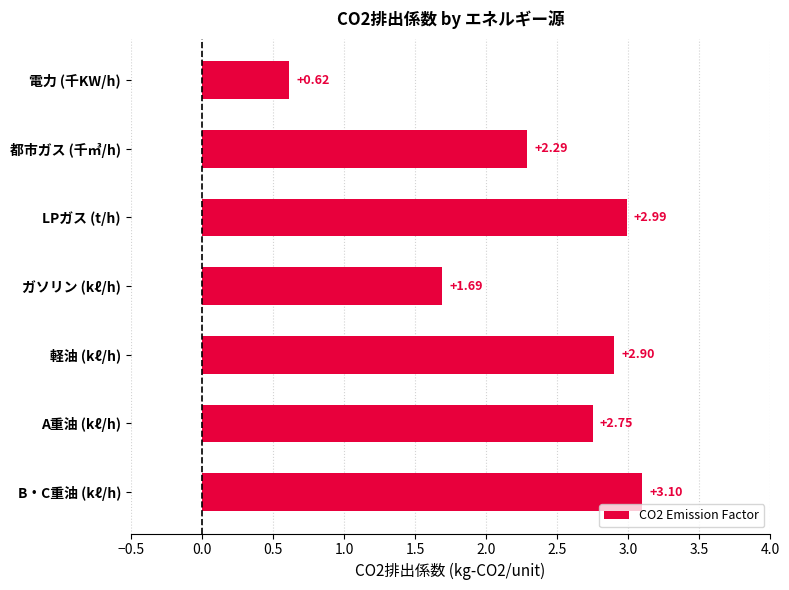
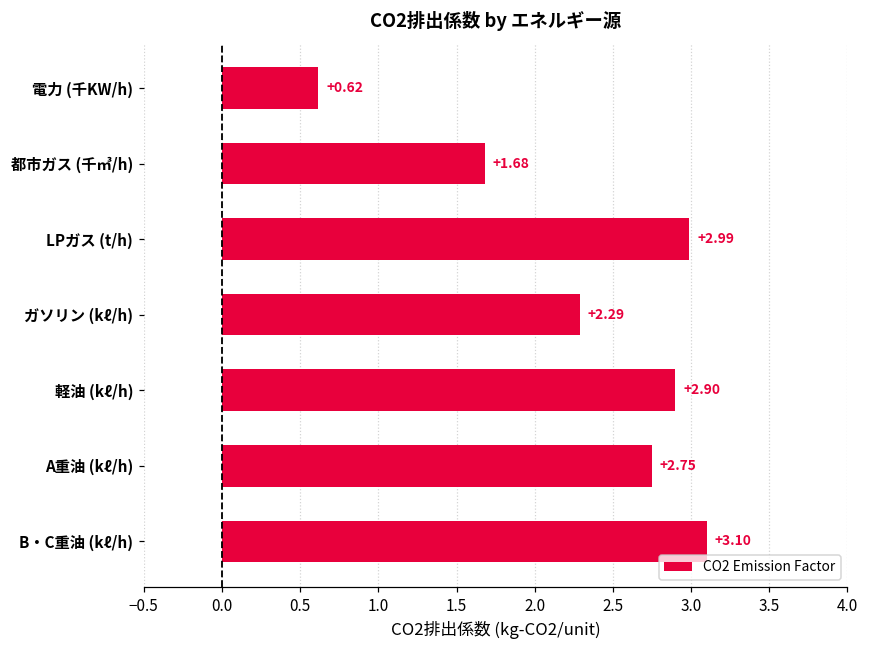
都市ガス (千㎥/h): +2.29 -> +1.68
ガソリン (kℓ/h): +1.69 -> +2.29
